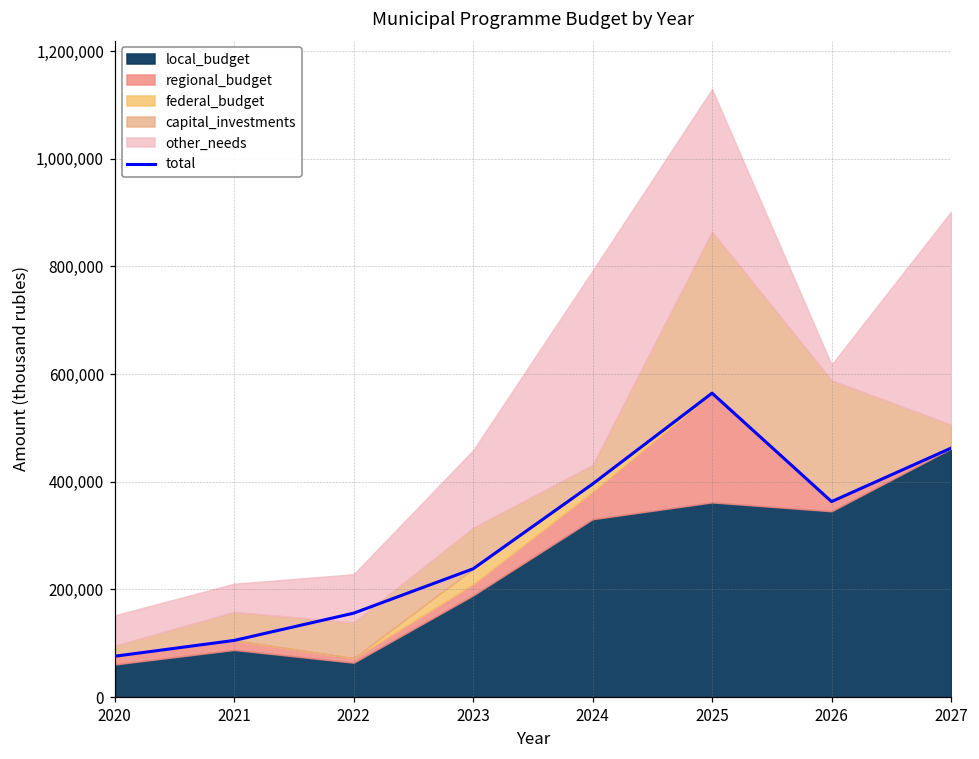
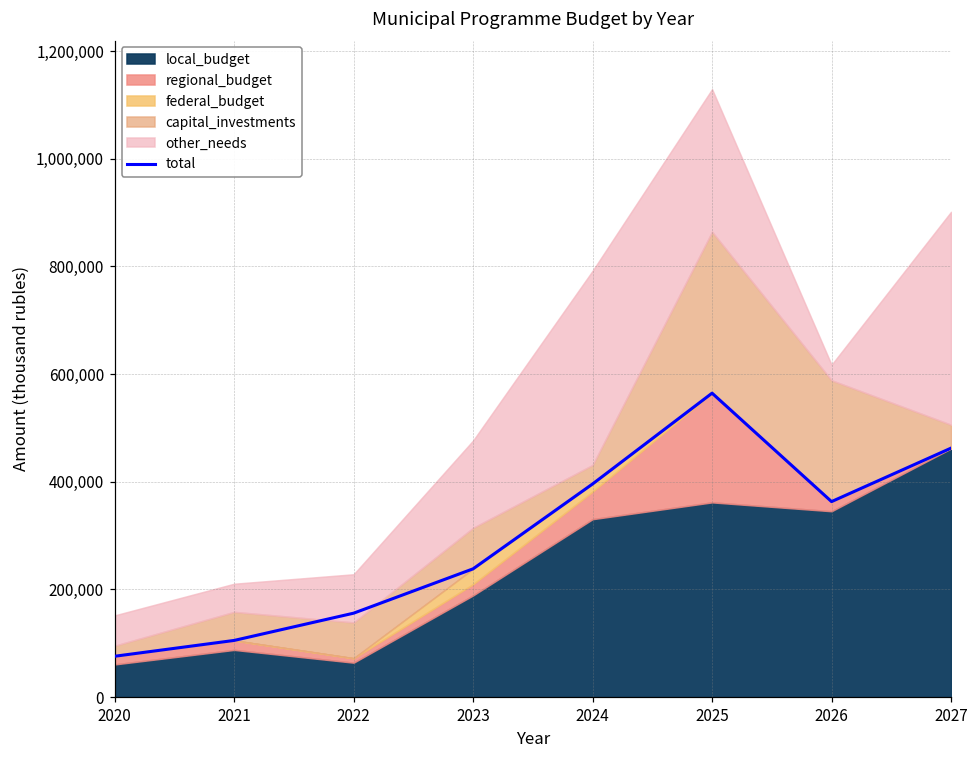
other_needs, 2023: 140,000 -> 160,000
